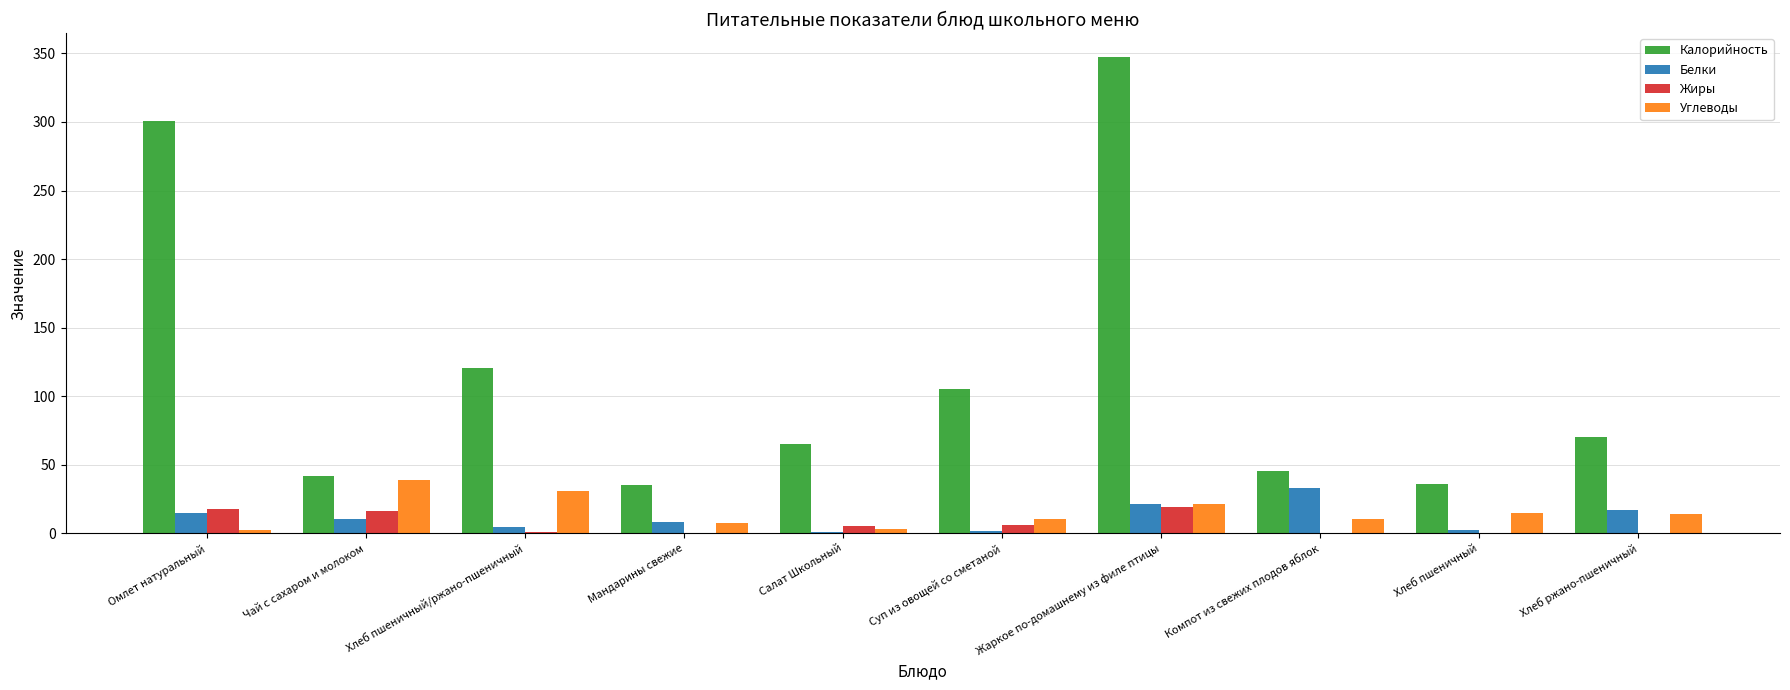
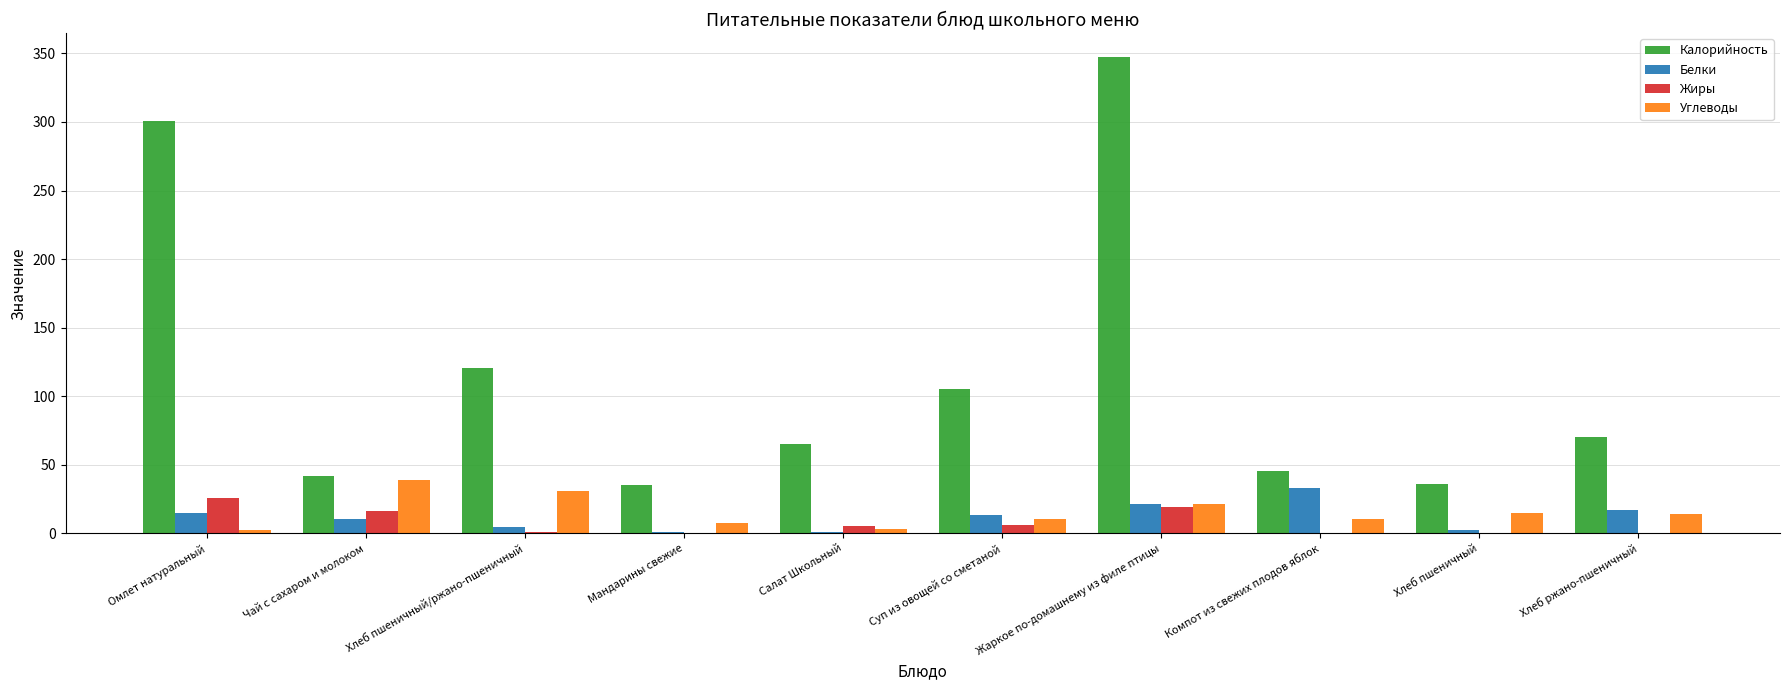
Жиры, Омлет натуральный: 18 -> 26
Белки, Мандарины свежие: 9 -> 1
Белки, Суп из овощей со сметаной: 2 -> 14
